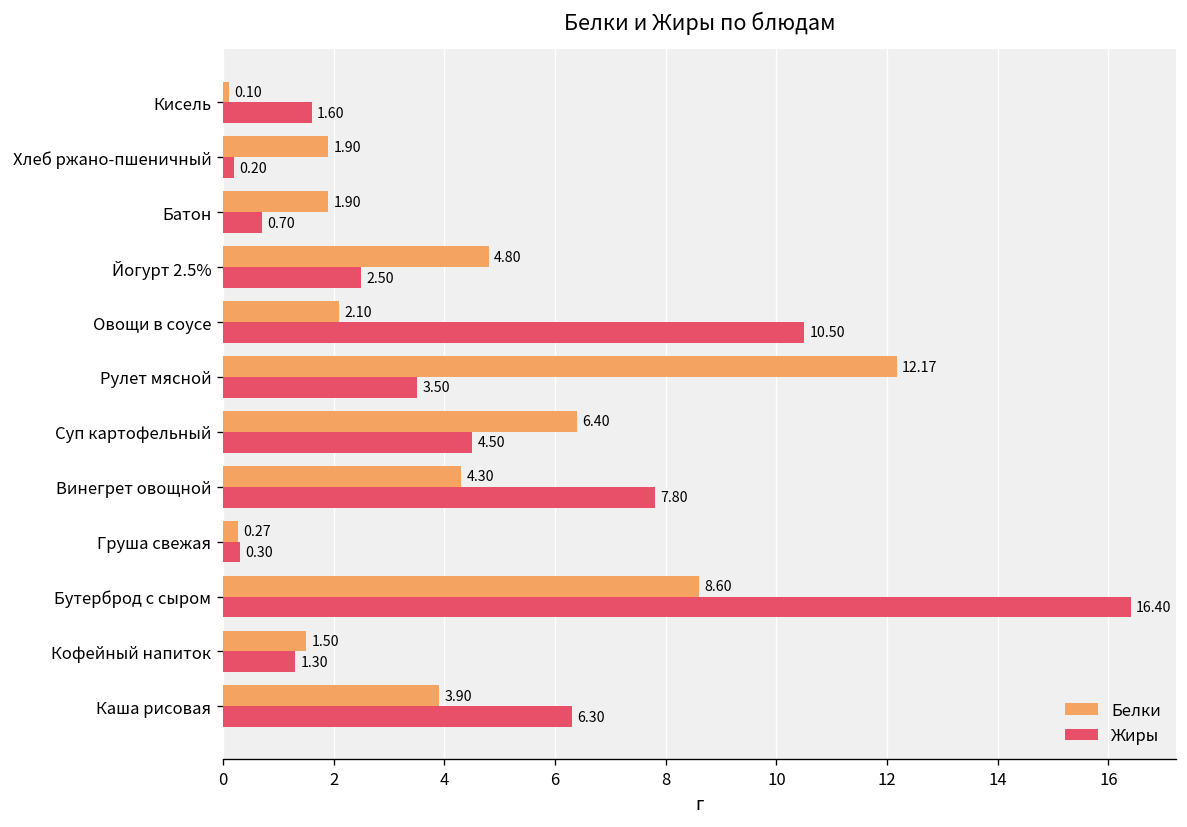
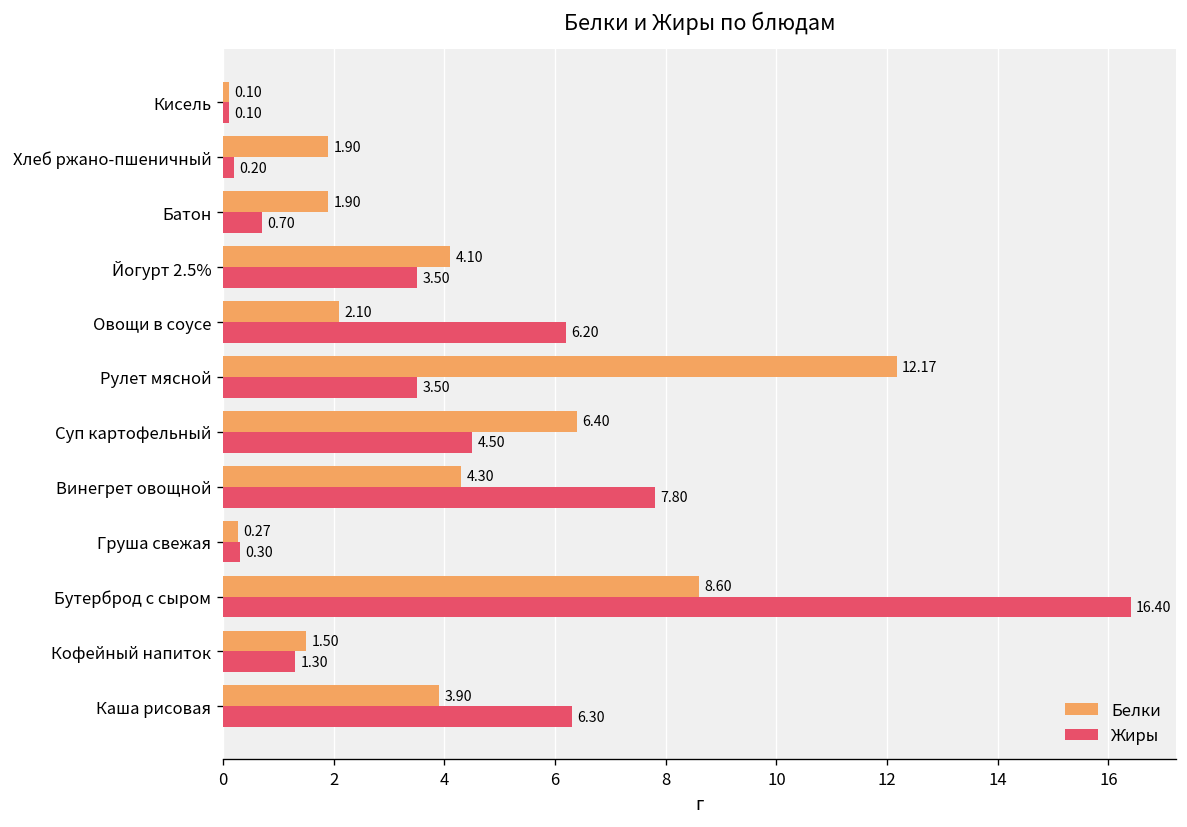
Жиры, Кисель: 1.60 -> 0.10
Белки, Йогурт 2.5%: 4.80 -> 4.10
Жиры, Йогурт 2.5%: 2.50 -> 3.50
Жиры, Овощи в соусе: 10.50 -> 6.20
